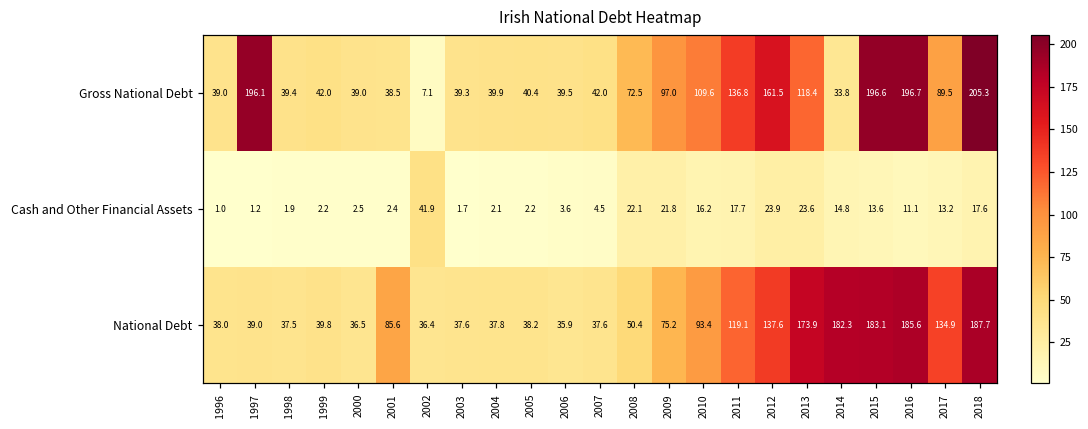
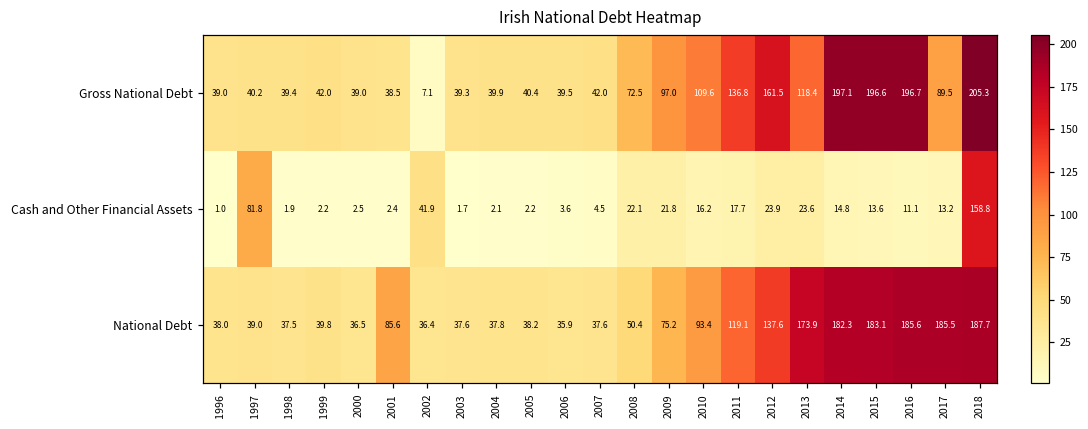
Gross National Debt, 1997: 196.1 -> 40.2
Gross National Debt, 2014: 33.8 -> 197.1
Cash and Other Financial Assets, 1997: 1.2 -> 81.8
Cash and Other Financial Assets, 2018: 17.6 -> 158.8
National Debt, 2017: 134.9 -> 185.5
